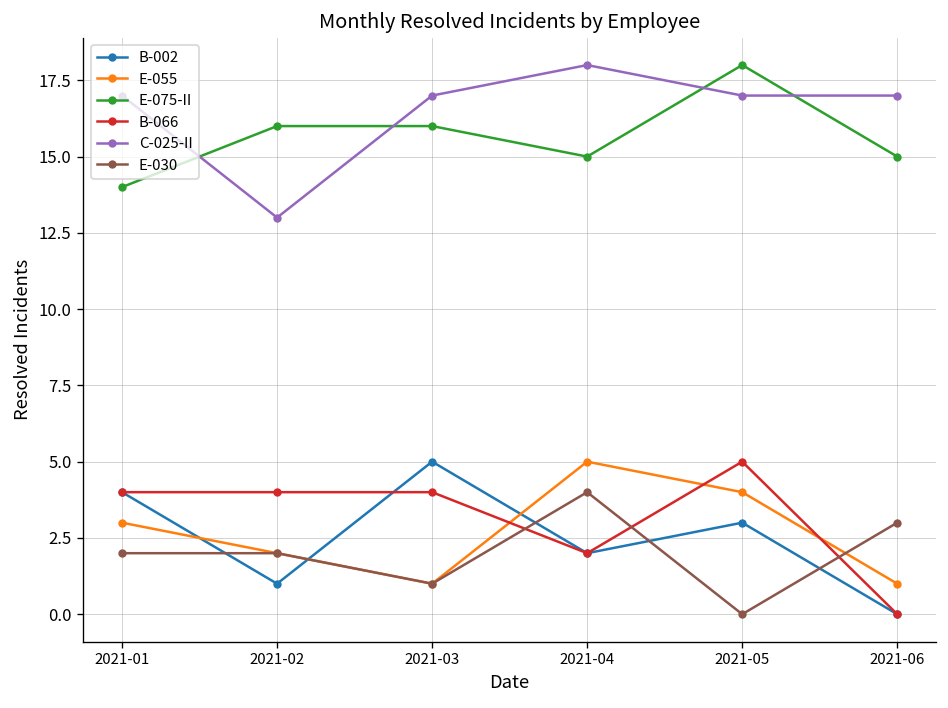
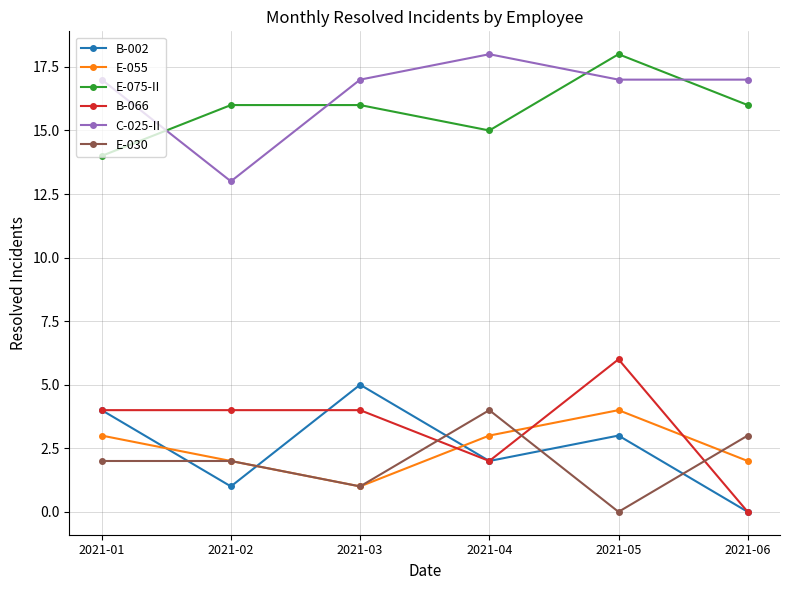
E-055, 2021-04: 5 -> 3
B-066, 2021-05: 5 -> 6
E-055, 2021-06: 1 -> 2
E-075-II, 2021-06: 15 -> 16
